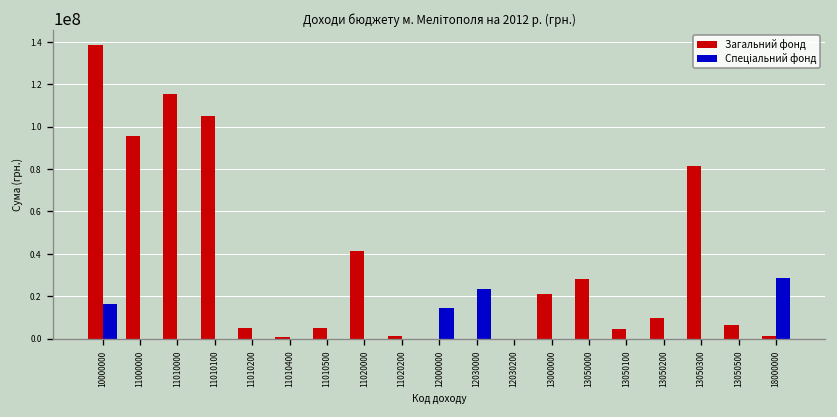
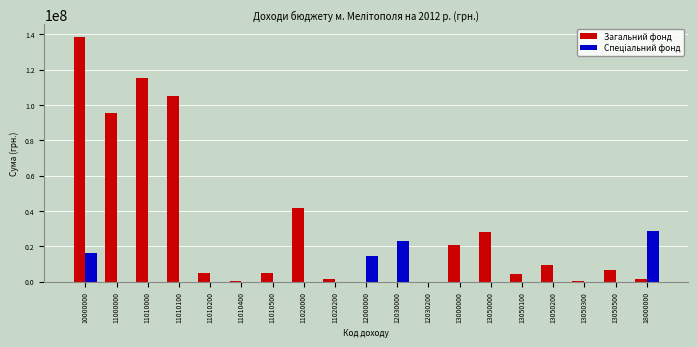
Загальний фонд, 13050300: 81000000 -> 0
